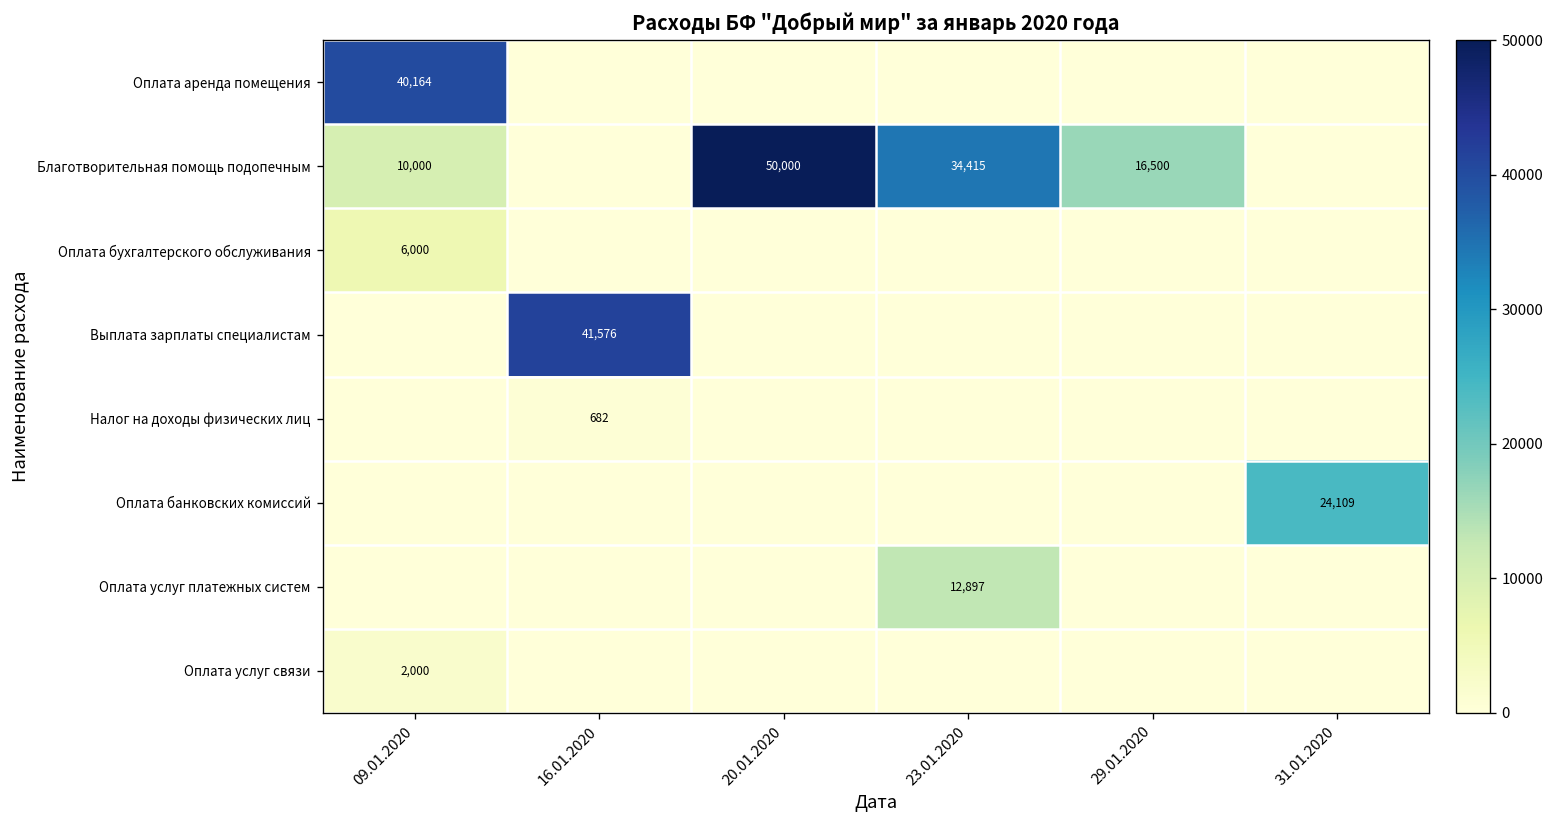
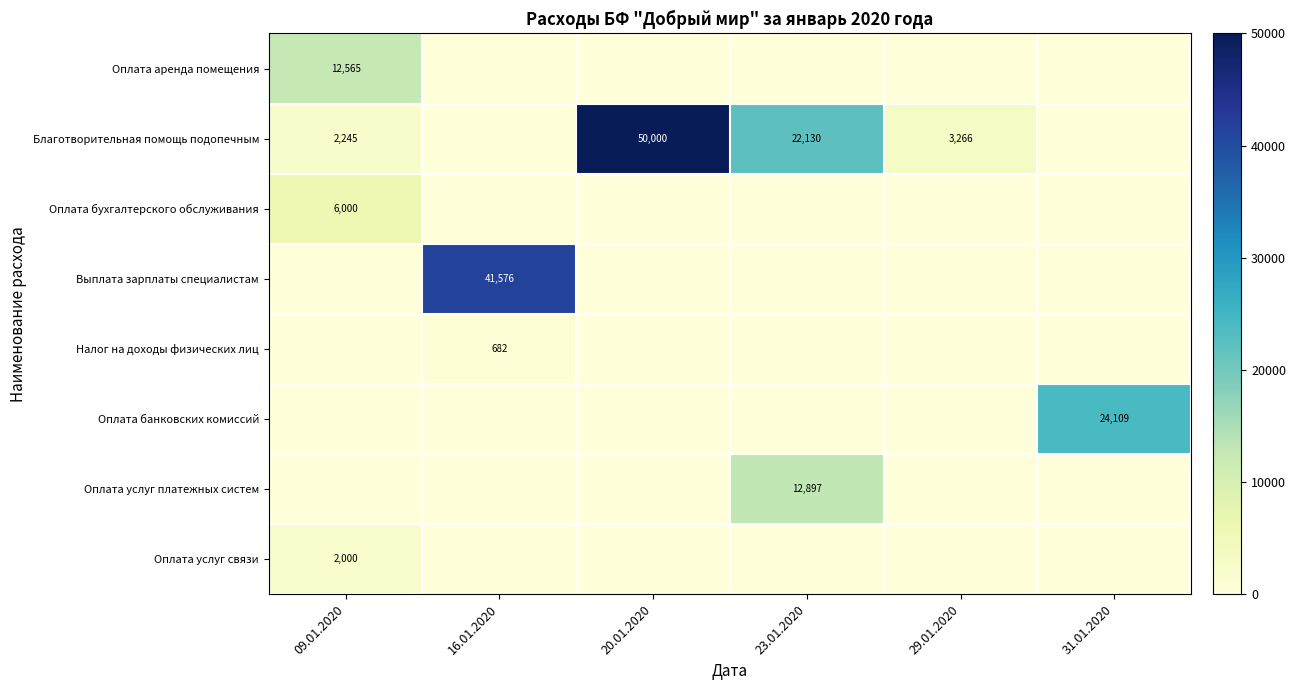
Оплата аренда помещения, 09.01.2020: 40,164 -> 12,565
Благотворительная помощь подопечным, 09.01.2020: 10,000 -> 2,245
Благотворительная помощь подопечным, 23.01.2020: 34,415 -> 22,130
Благотворительная помощь подопечным, 29.01.2020: 16,500 -> 3,266
